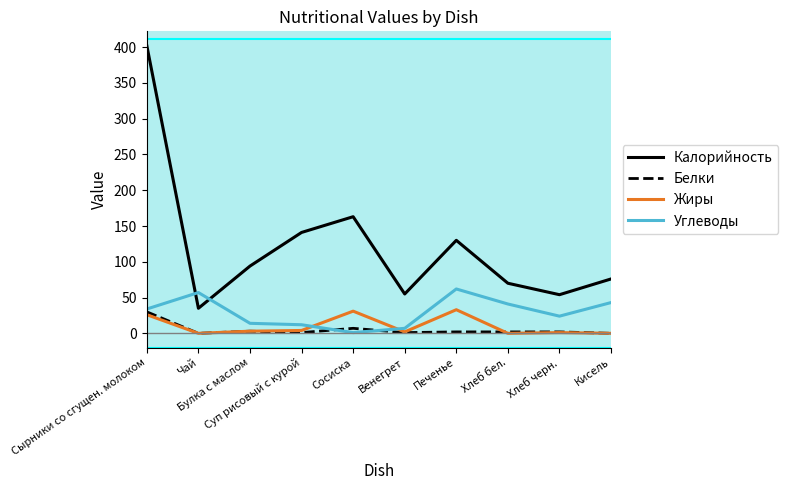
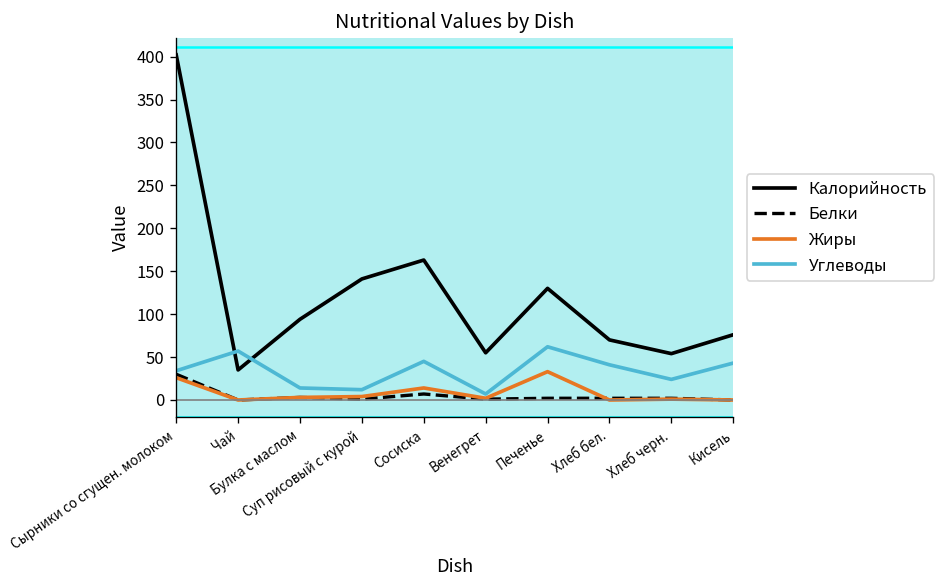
Жиры, Сосиска: 30 -> 10
Углеводы, Сосиска: 0 -> 50
